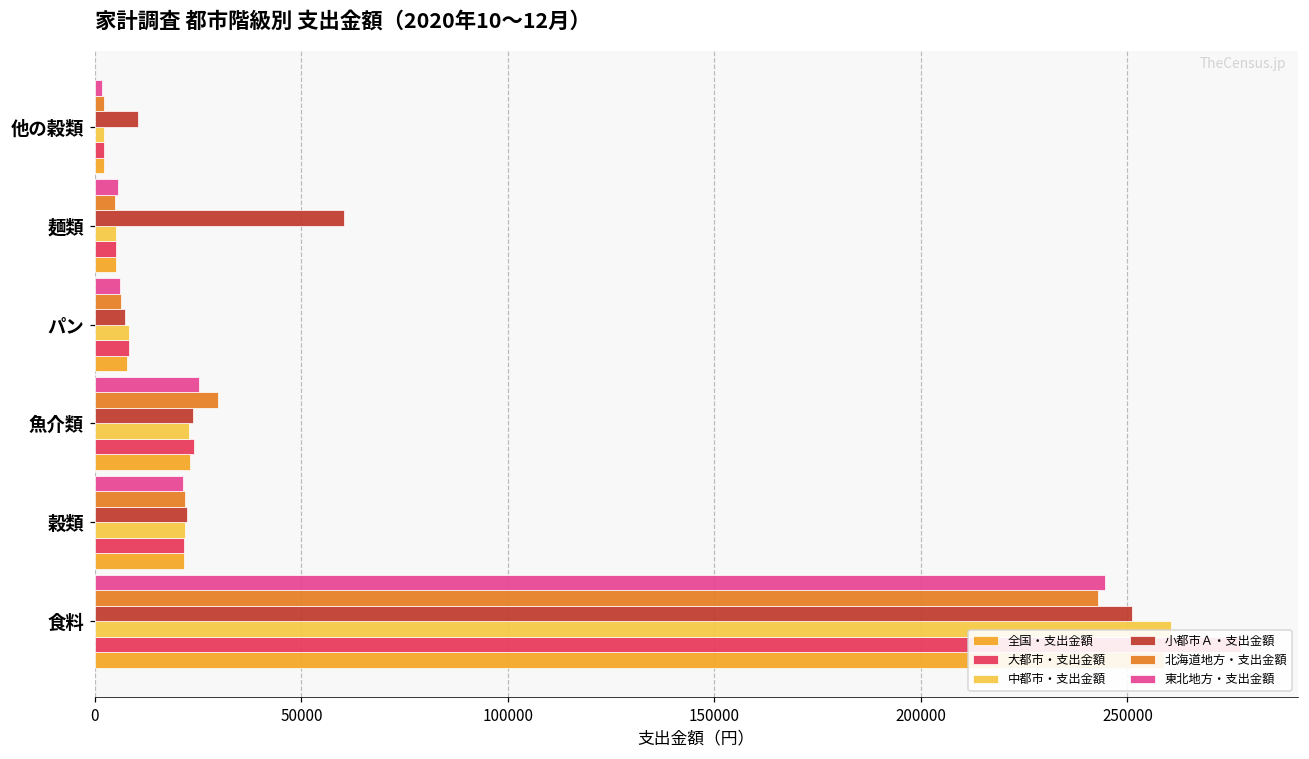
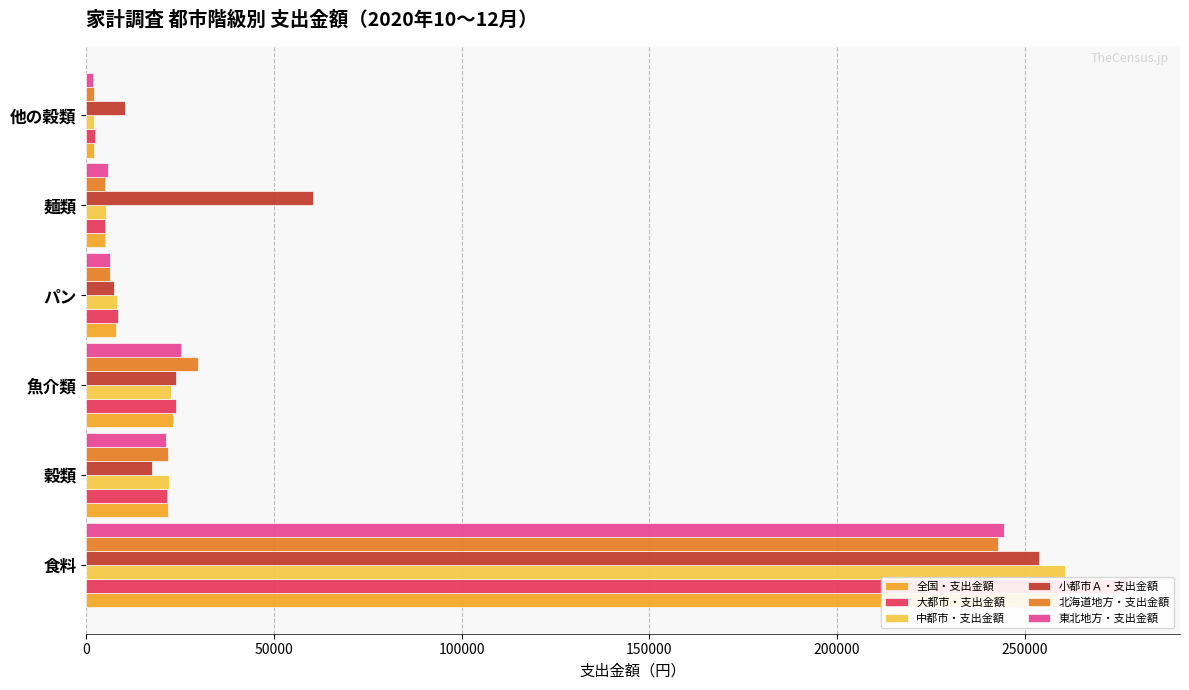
小都市Ａ・支出金額, 穀類: 22000 -> 17000
小都市Ａ・支出金額, 食料: 251000 -> 254000
